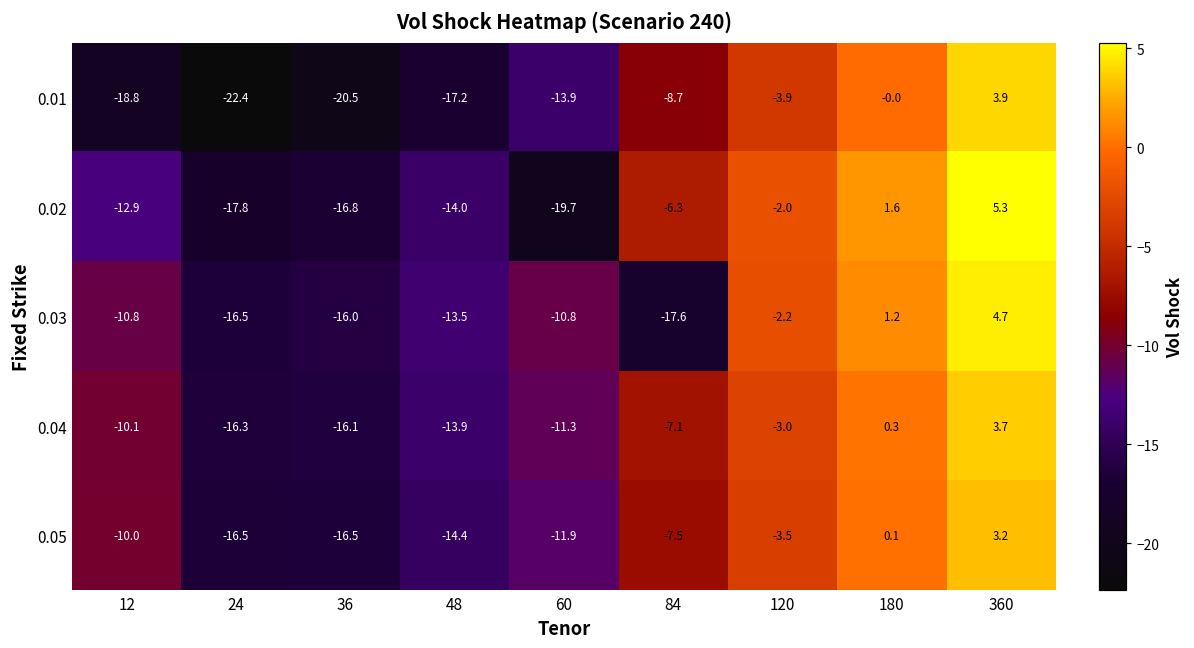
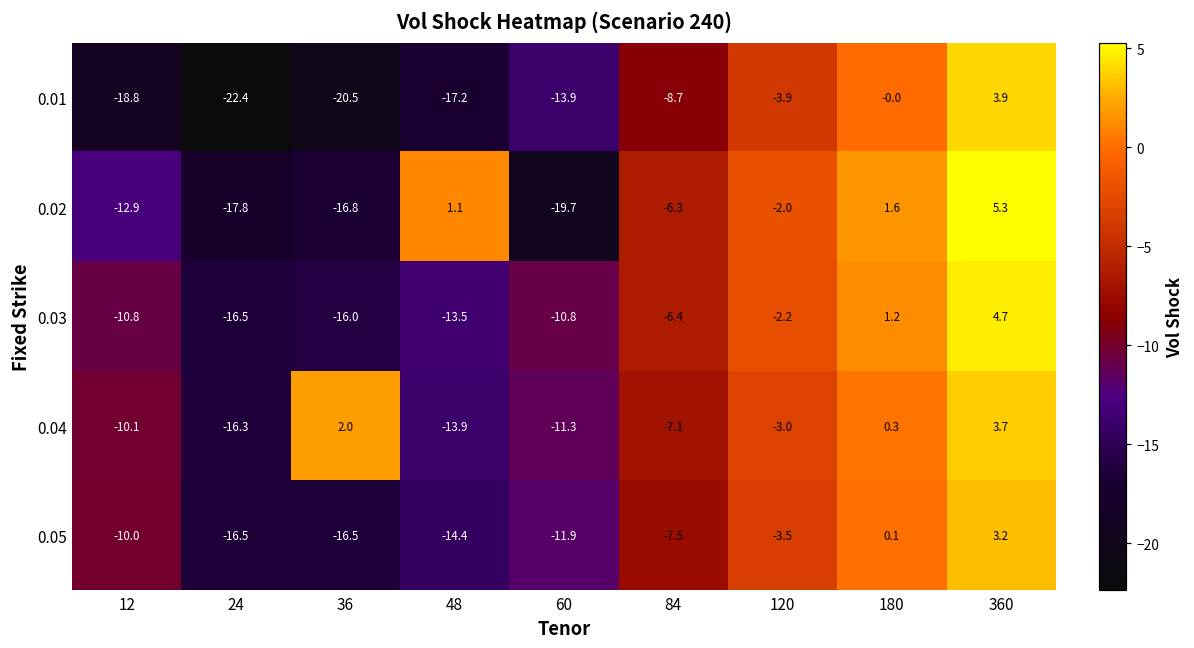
0.02, 48: -14.0 -> 1.1
0.03, 84: -17.6 -> -6.4
0.04, 36: -16.1 -> 2.0
